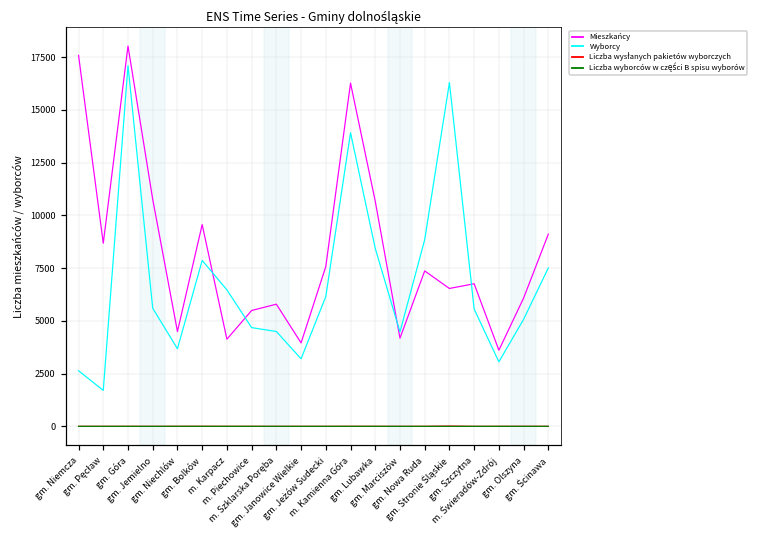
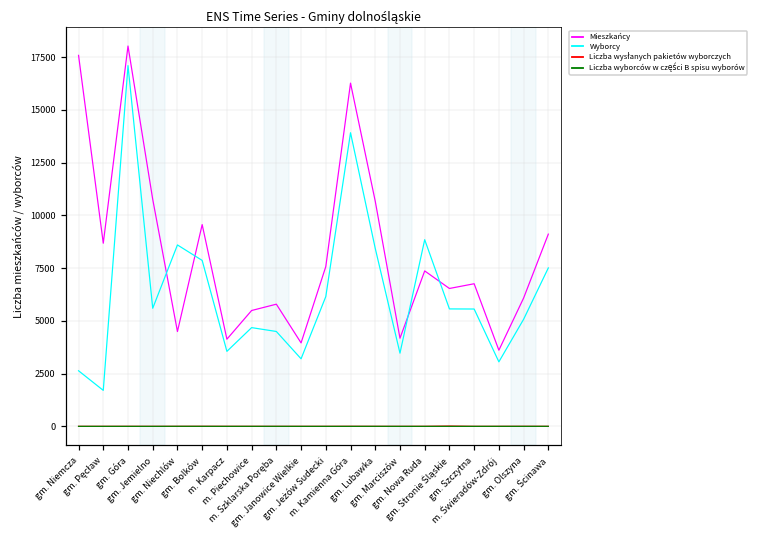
Wyborcy, gm. Niechlów: 3700 -> 8600
Wyborcy, m. Karpacz: 6500 -> 3600
Wyborcy, gm. Marciszów: 4500 -> 3500
Wyborcy, gm. Stronie Śląskie: 16300 -> 5600
